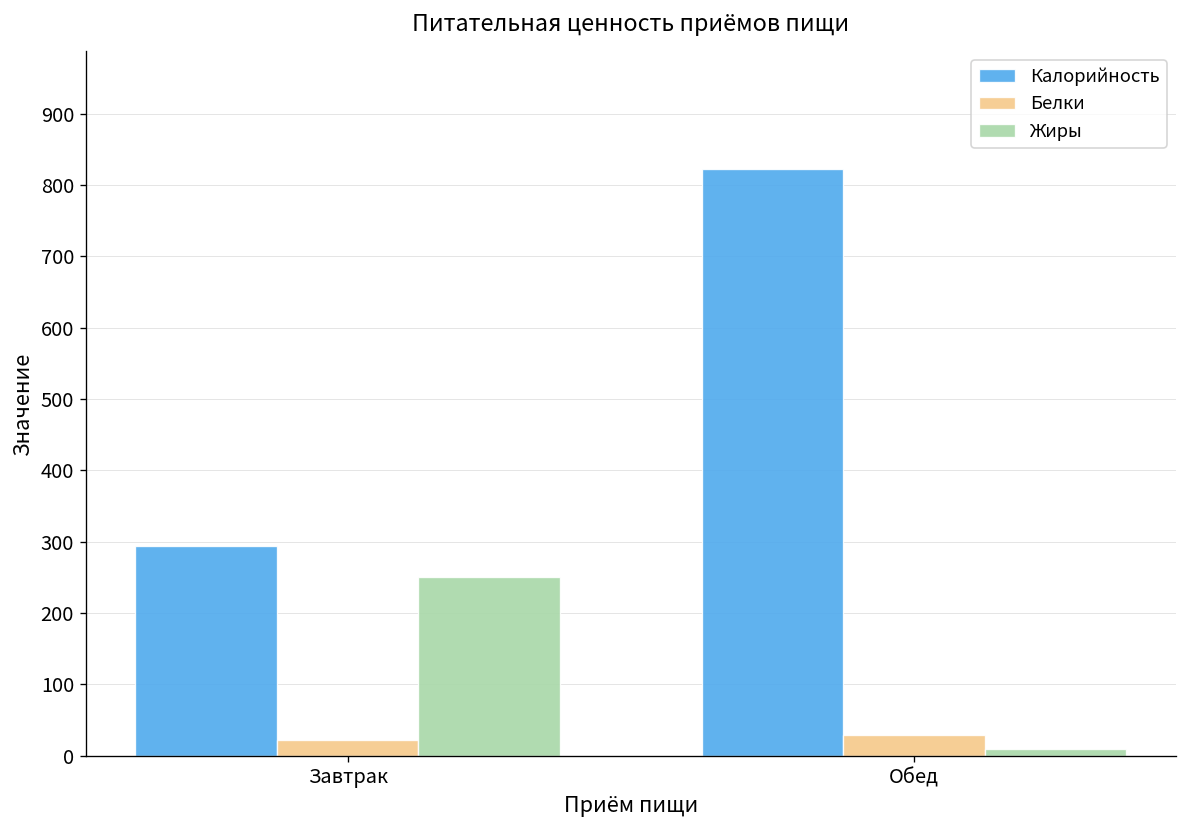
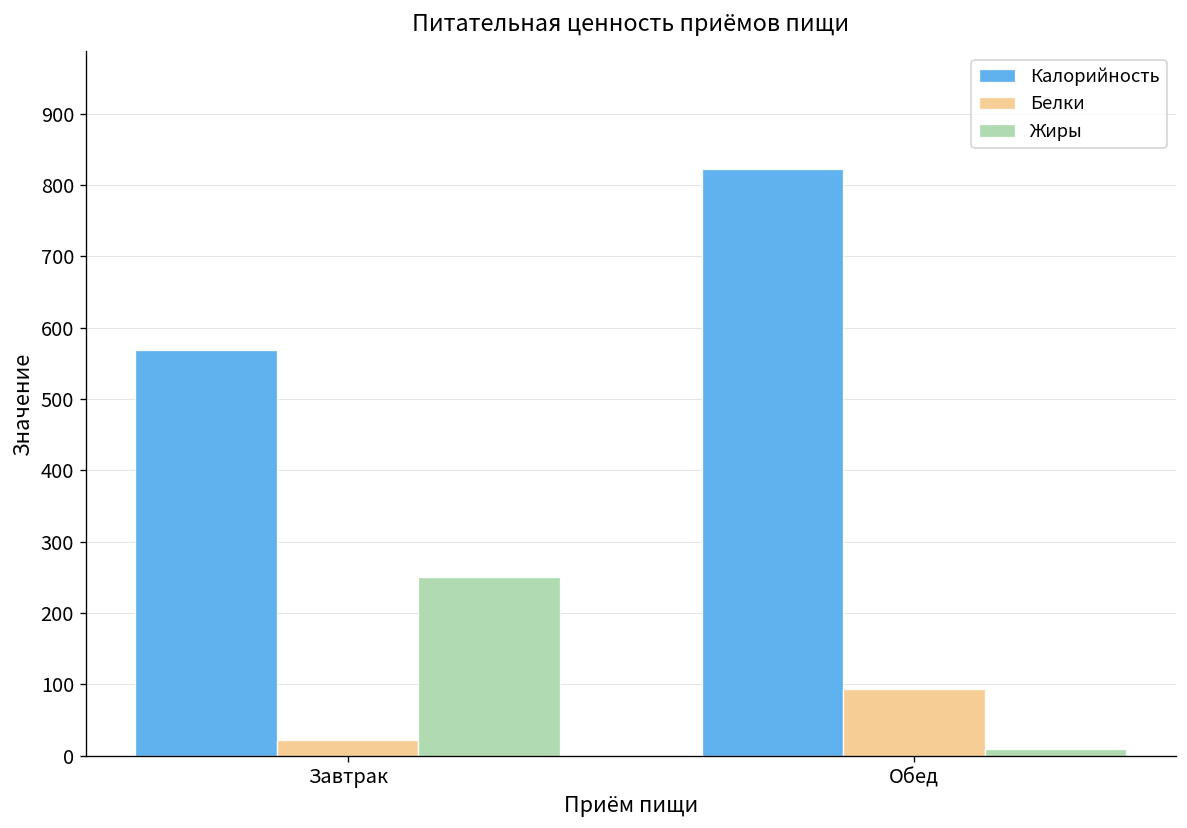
Калорийность, Завтрак: 290 -> 570
Белки, Обед: 30 -> 90
